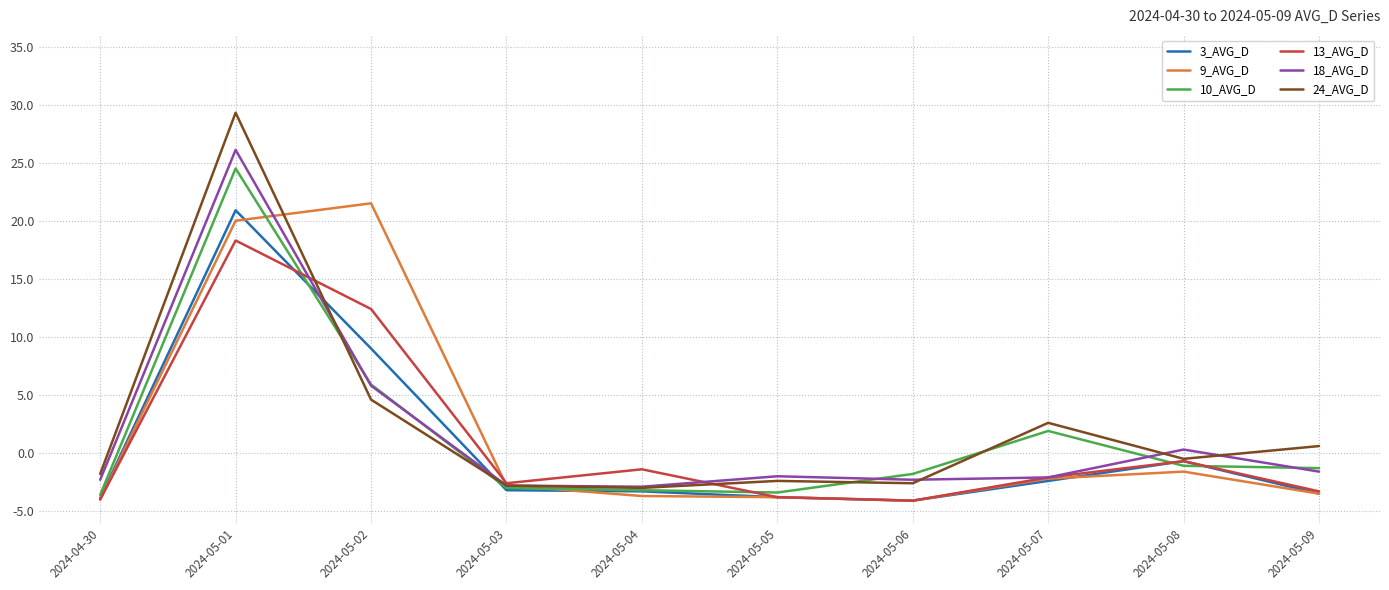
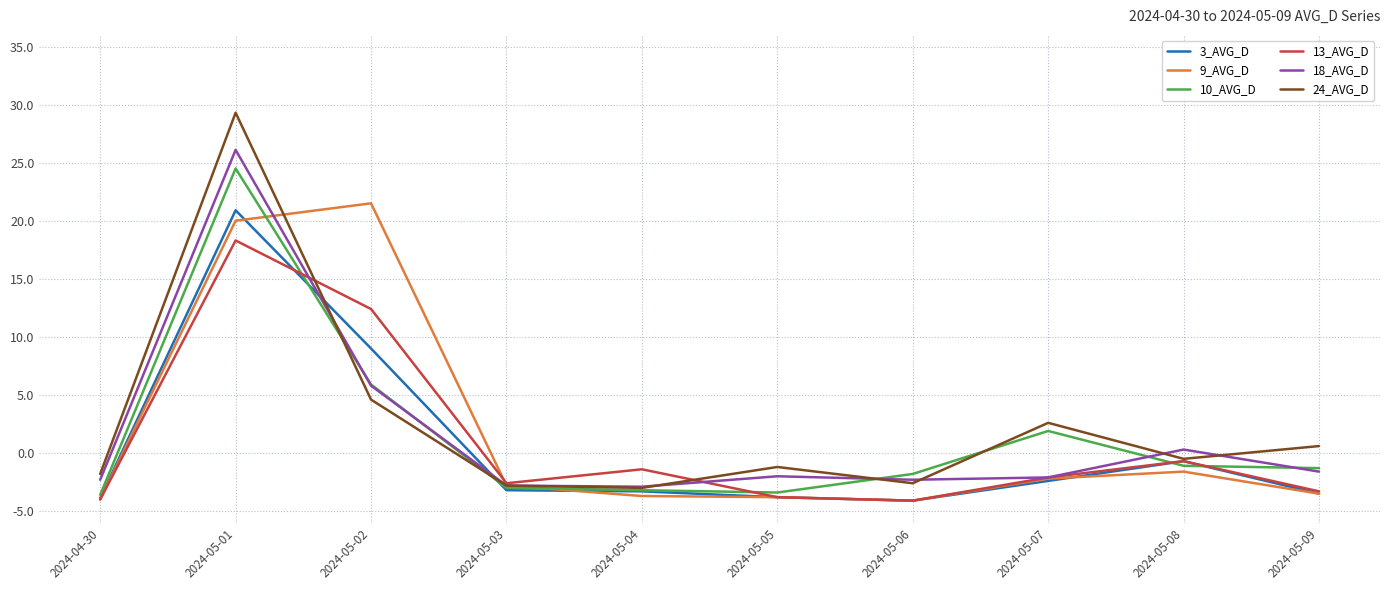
24_AVG_D, 2024-05-05: -2.4 -> -1.2
